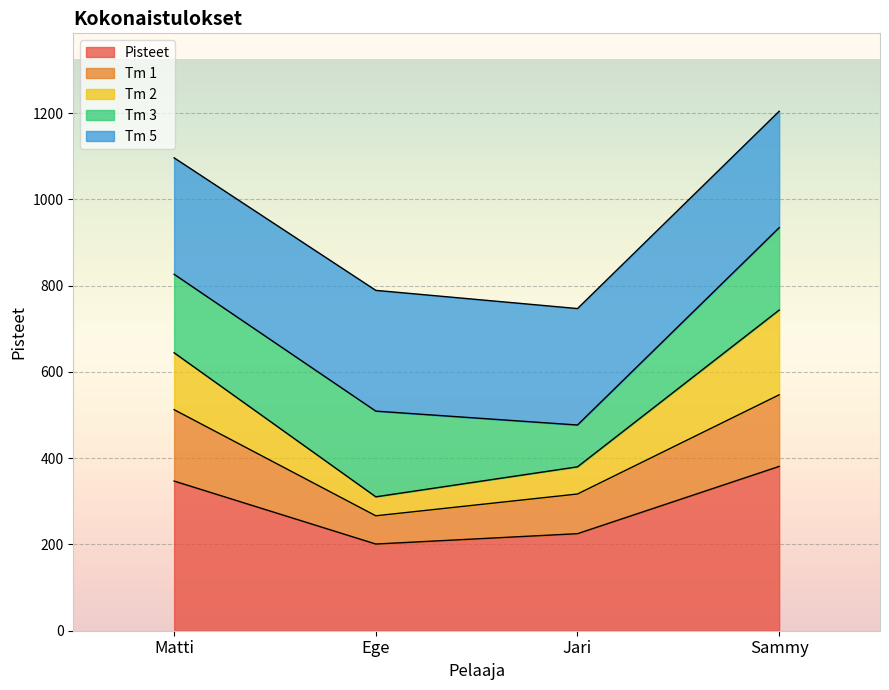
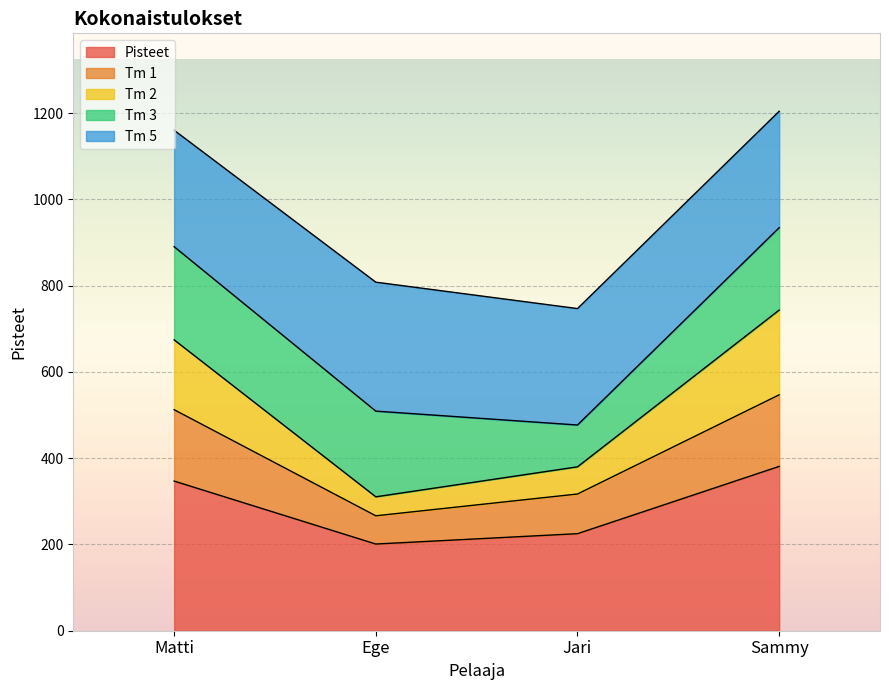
Tm 2, Matti: 130 -> 160
Tm 3, Matti: 180 -> 220
Tm 5, Ege: 280 -> 300
